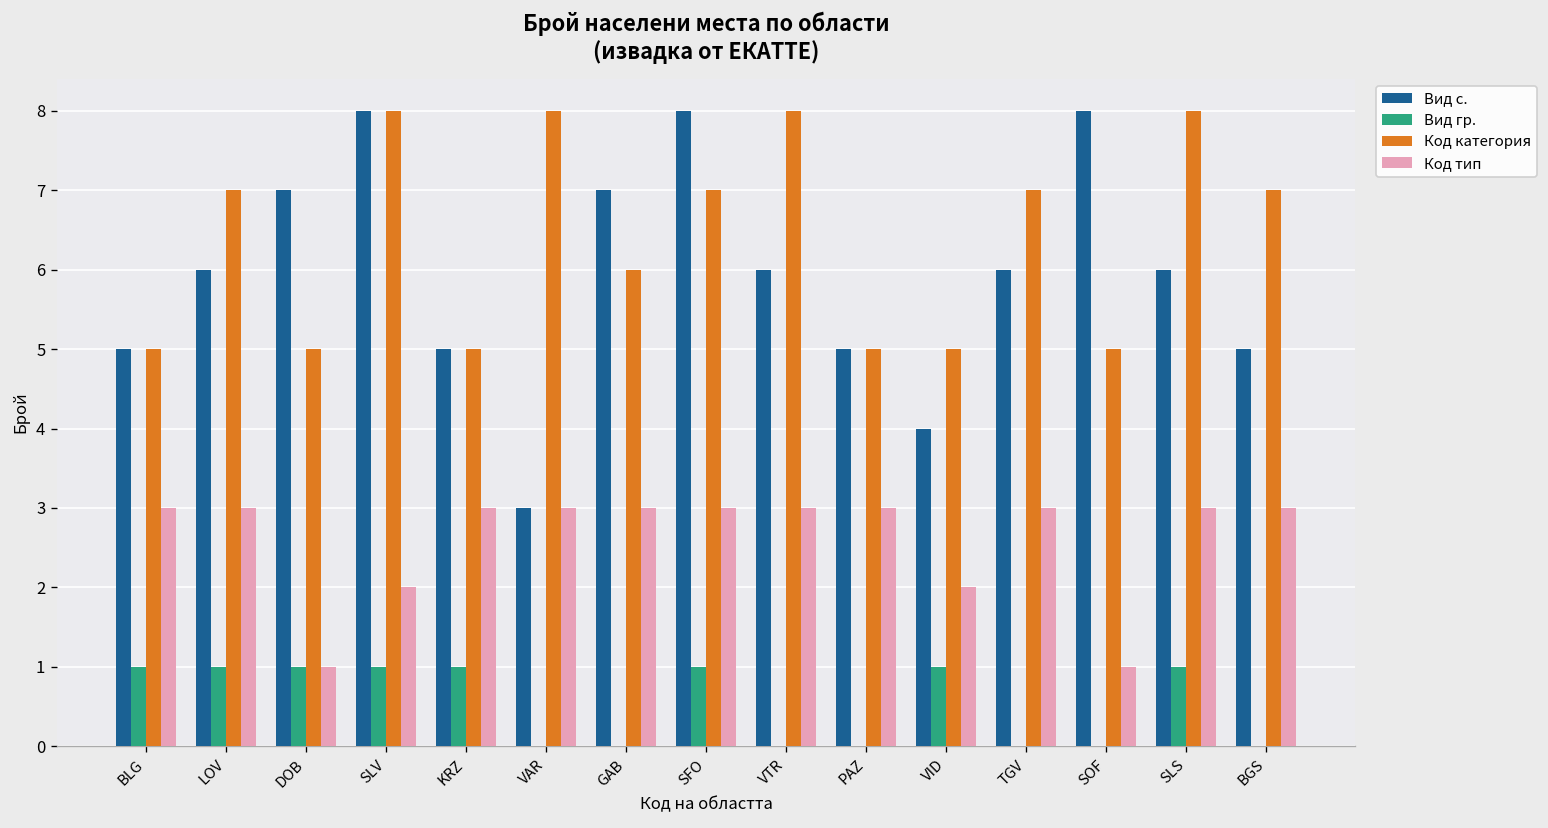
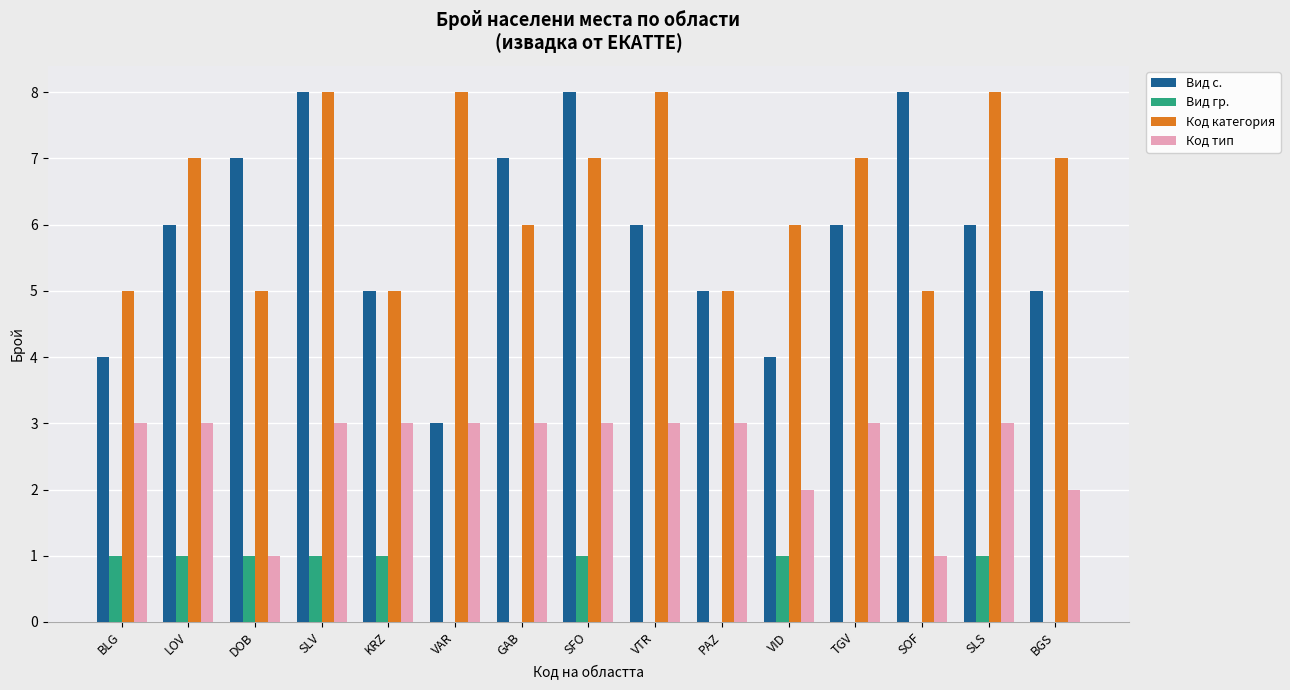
Вид с., BLG: 5 -> 4
Код тип, SLV: 2 -> 3
Код категория, VID: 5 -> 6
Код тип, BGS: 3 -> 2
